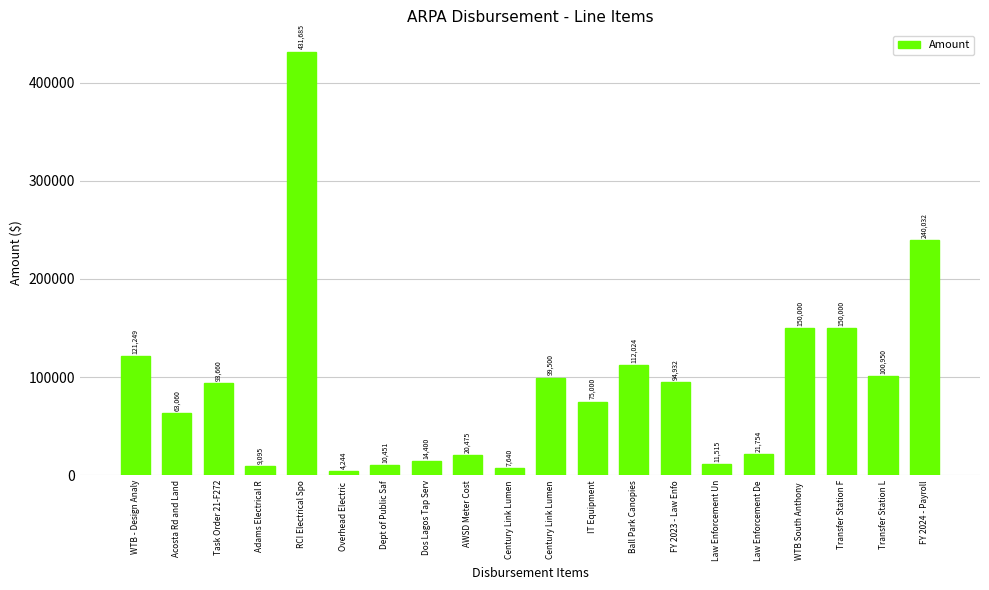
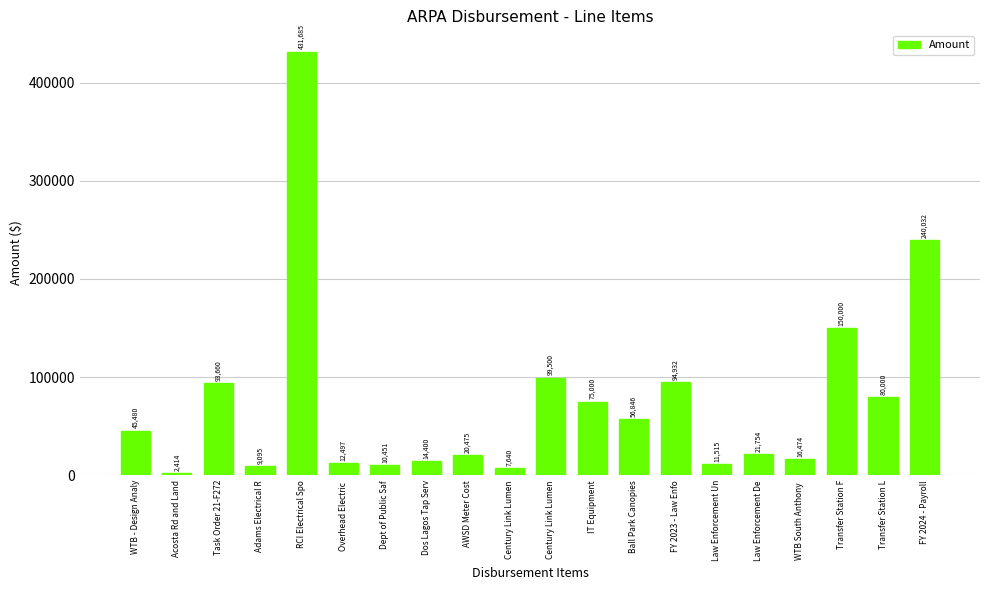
WTB - Design Analy: 121,249 -> 45,480
Acosta Rd and Land: 63,060 -> 2,414
Overhead Electric: 4,244 -> 12,497
Ball Park Canopies: 112,024 -> 56,846
WTB South Anthony: 150,000 -> 16,474
Transfer Station L: 100,950 -> 80,000
